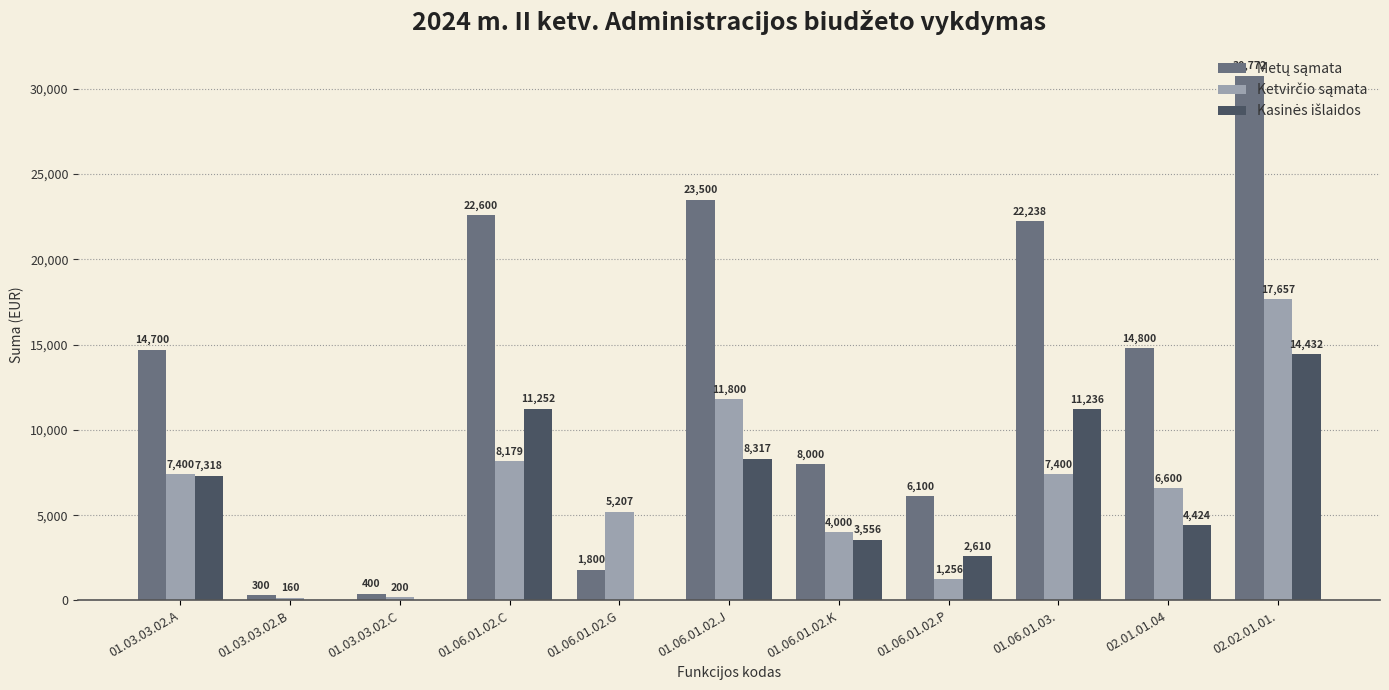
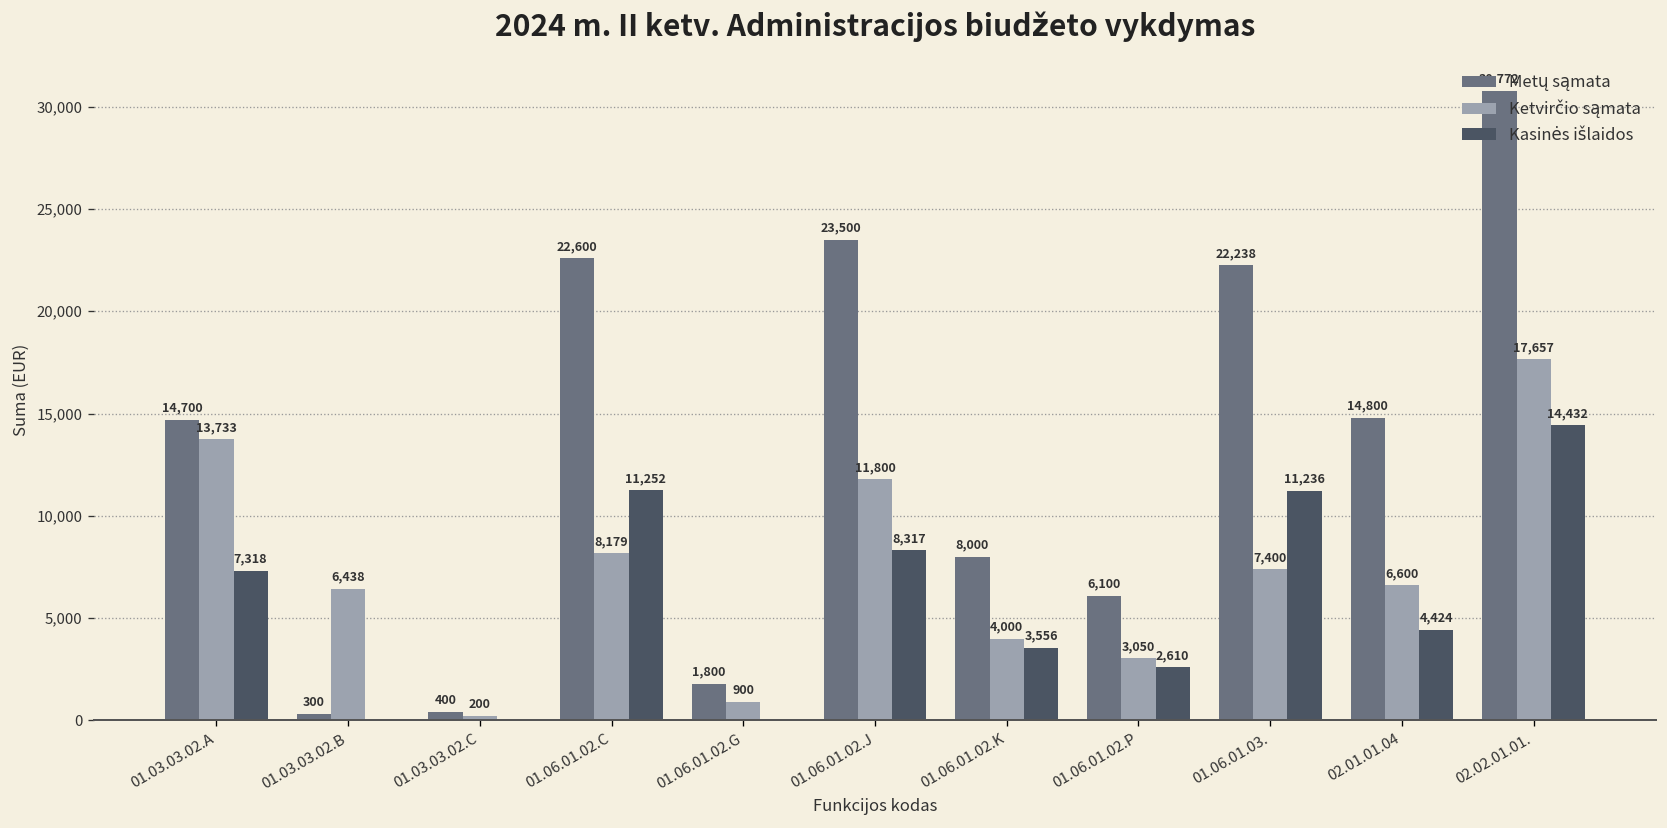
Ketvirčio sąmata, 01.03.03.02.A: 7,400 -> 13,733
Ketvirčio sąmata, 01.03.03.02.B: 160 -> 6,438
Ketvirčio sąmata, 01.06.01.02.G: 5,207 -> 900
Ketvirčio sąmata, 01.06.01.02.P: 1,256 -> 3,050
